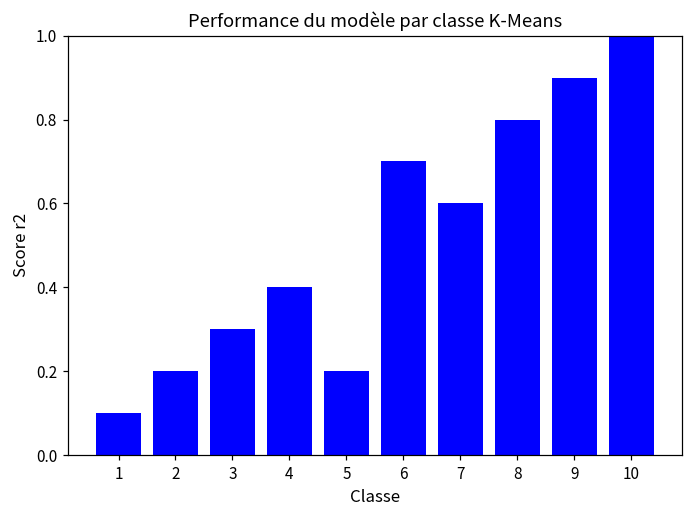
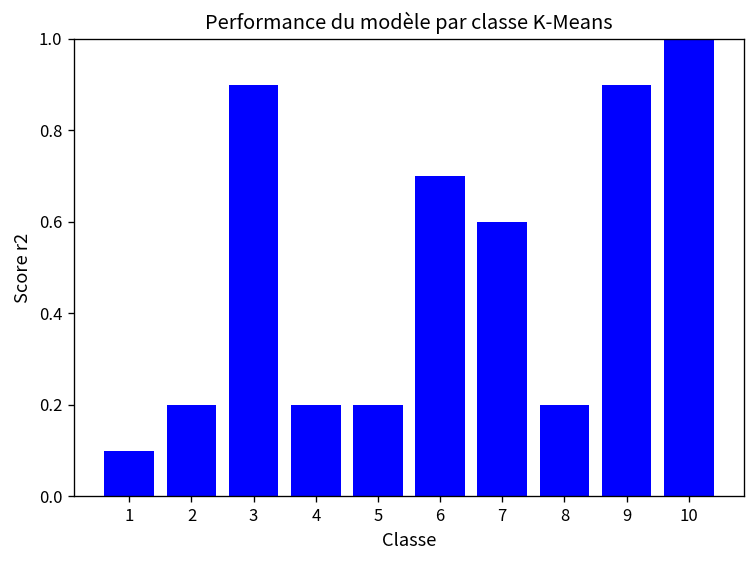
3: 0.30 -> 0.90
4: 0.40 -> 0.20
8: 0.80 -> 0.20
